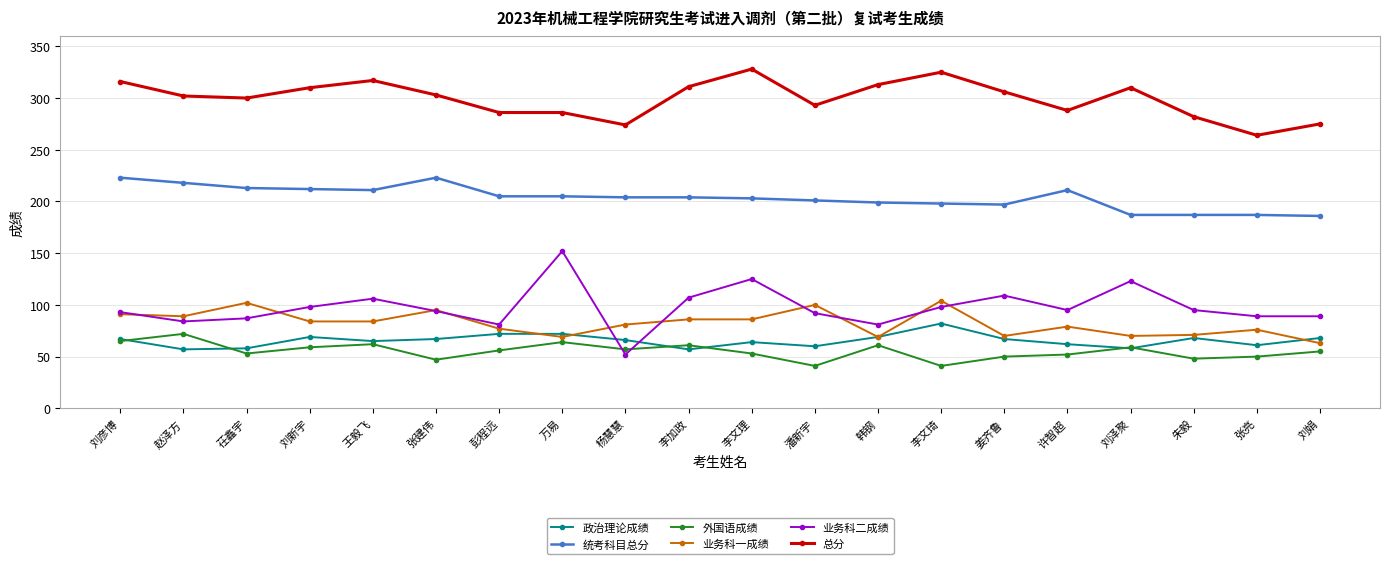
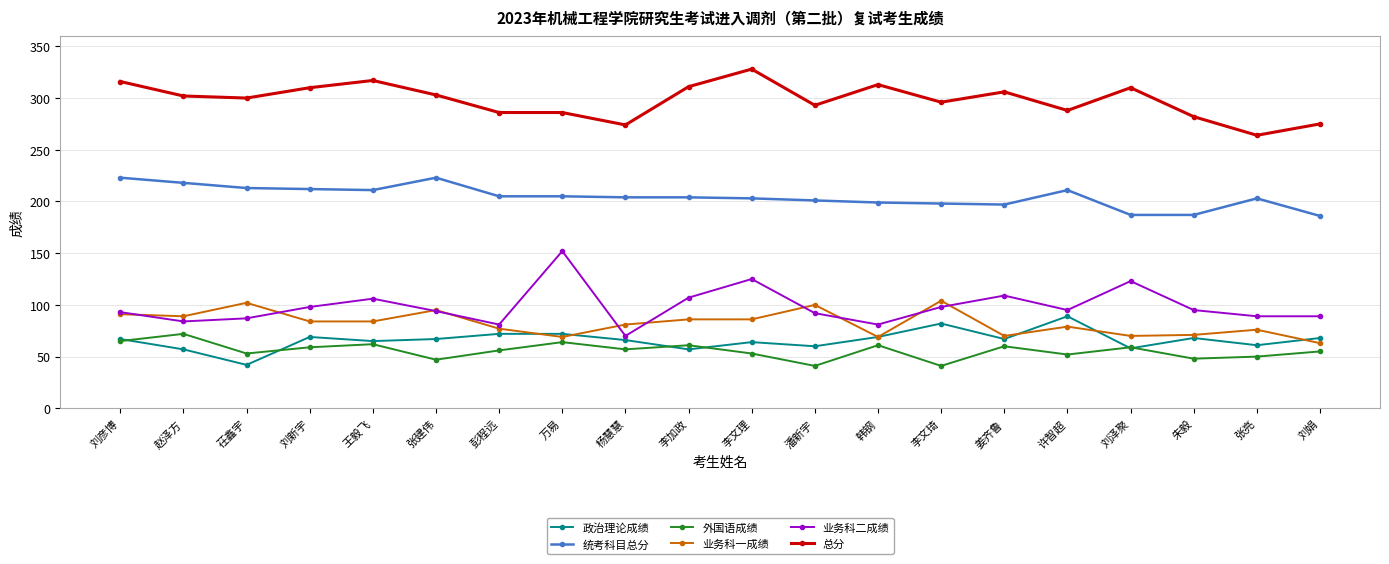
政治理论成绩, 茌鑫宇: 58 -> 42
业务科二成绩, 杨慧慧: 52 -> 70
总分, 李文琦: 325 -> 296
外国语成绩, 姜齐鲁: 50 -> 60
政治理论成绩, 许智超: 62 -> 89
统考科目总分, 张亮: 187 -> 203
